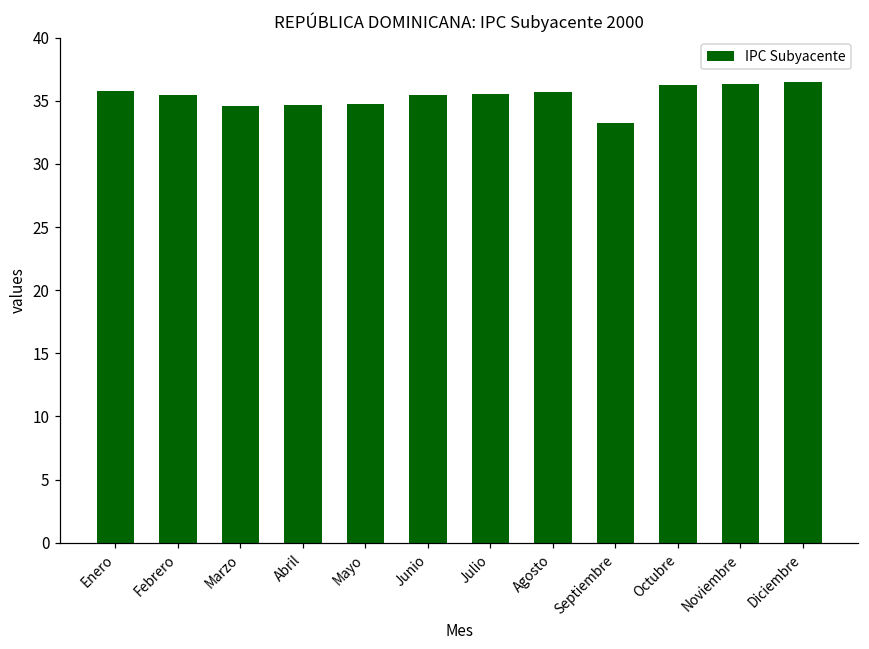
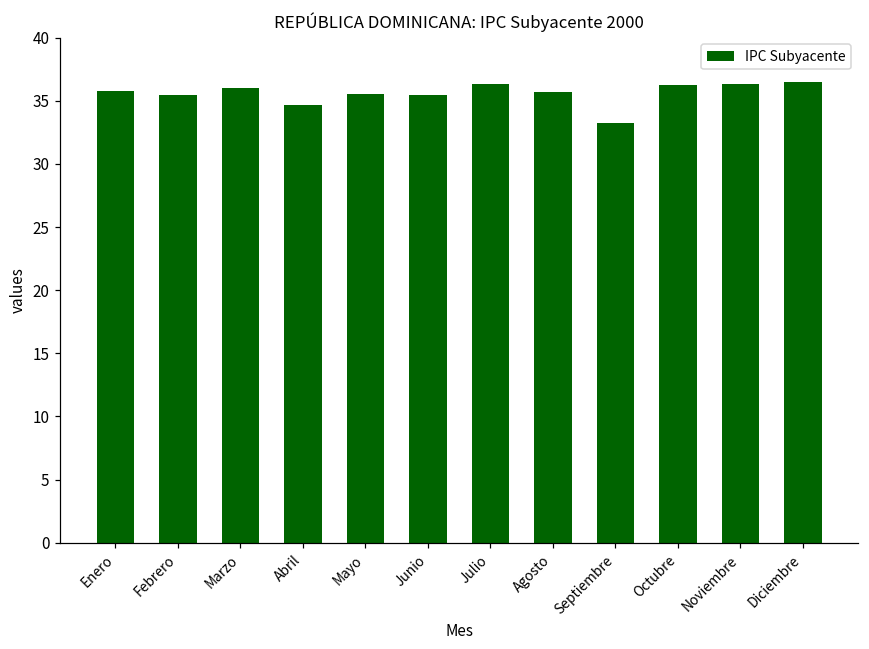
Marzo: 34.6 -> 36.0
Mayo: 34.8 -> 35.5
Julio: 35.5 -> 36.3
